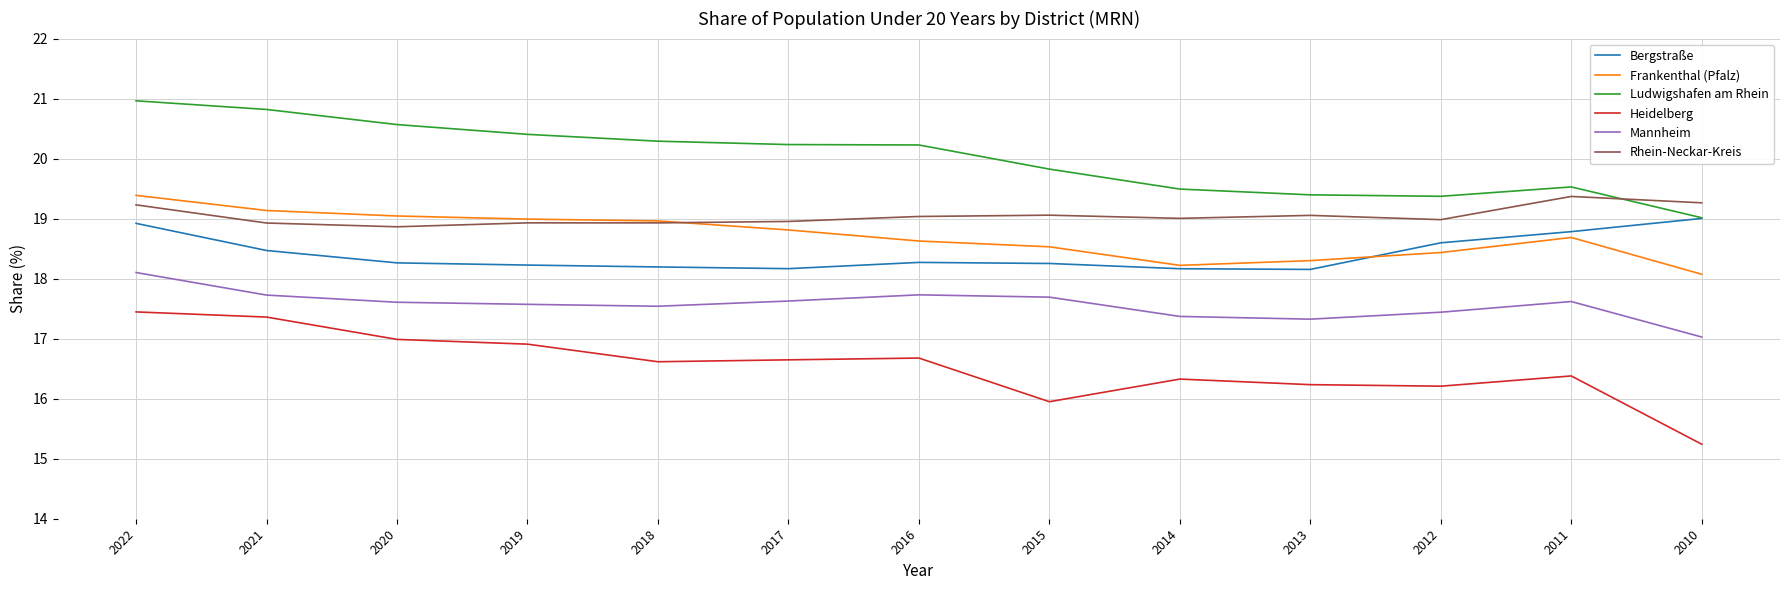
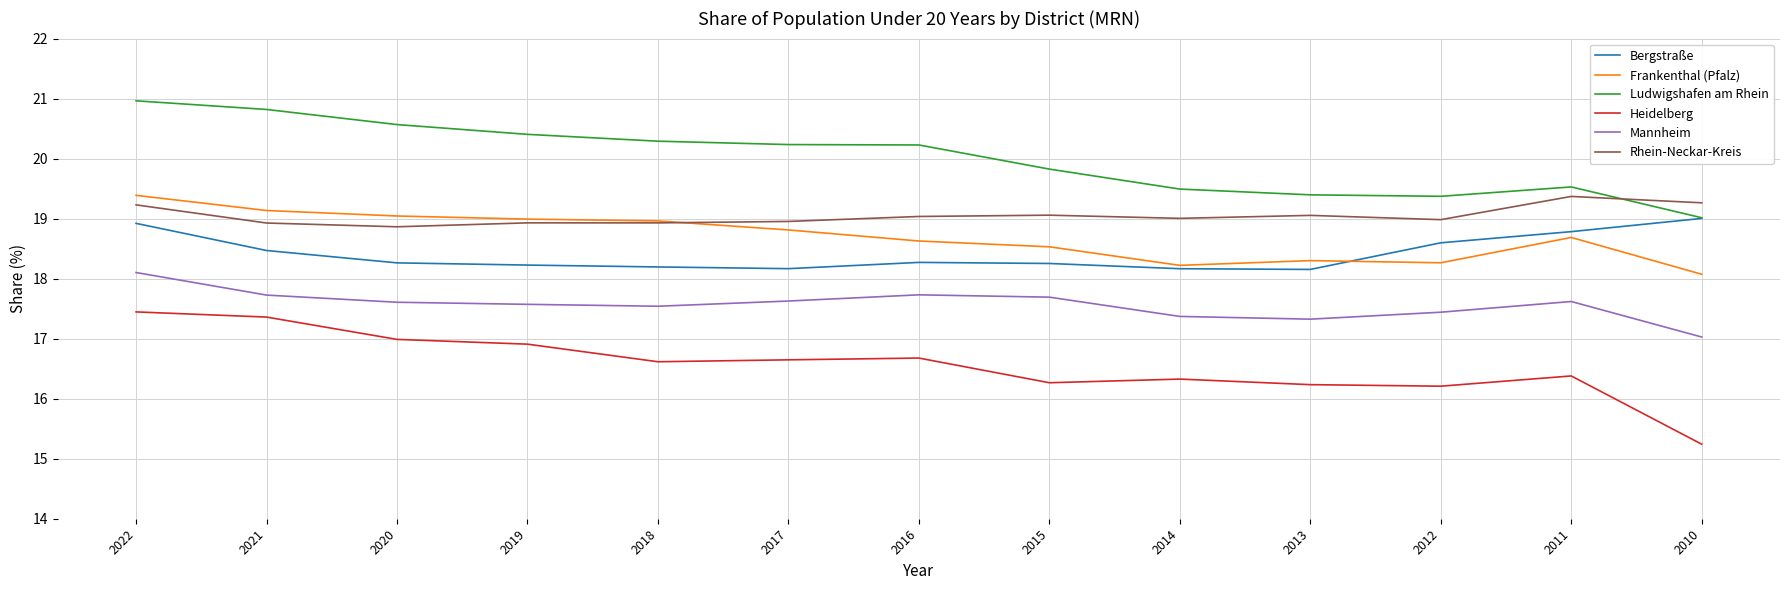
Heidelberg, 2015: 15.9 -> 16.3
Frankenthal (Pfalz), 2012: 18.4 -> 18.3
